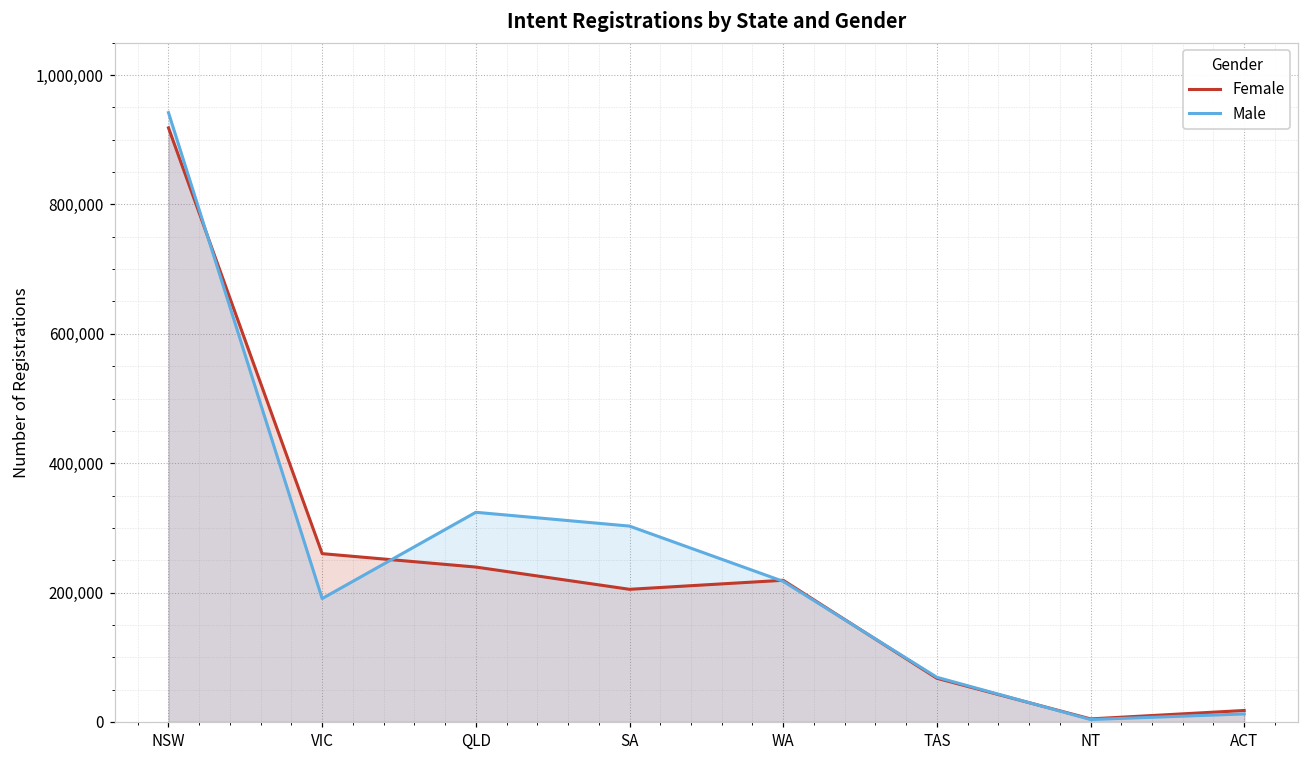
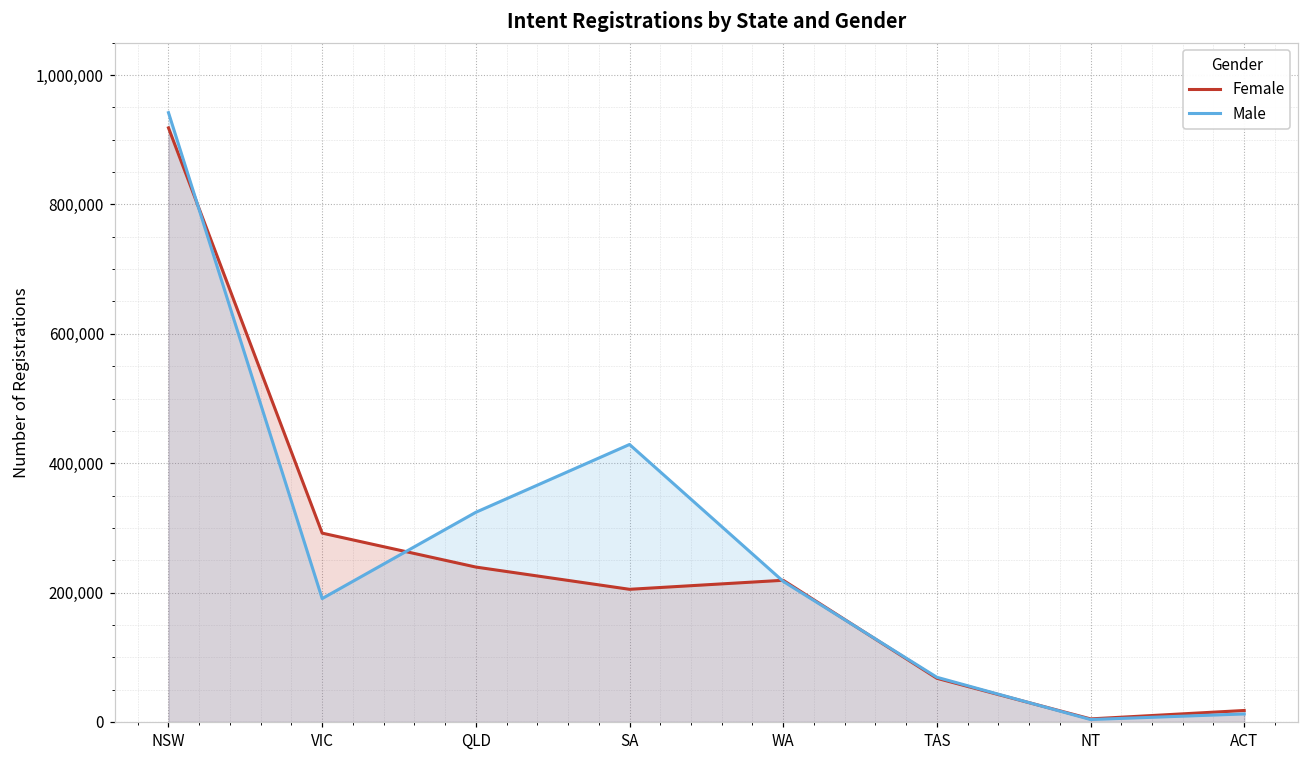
Female, VIC: 260,000 -> 290,000
Male, SA: 300,000 -> 430,000
